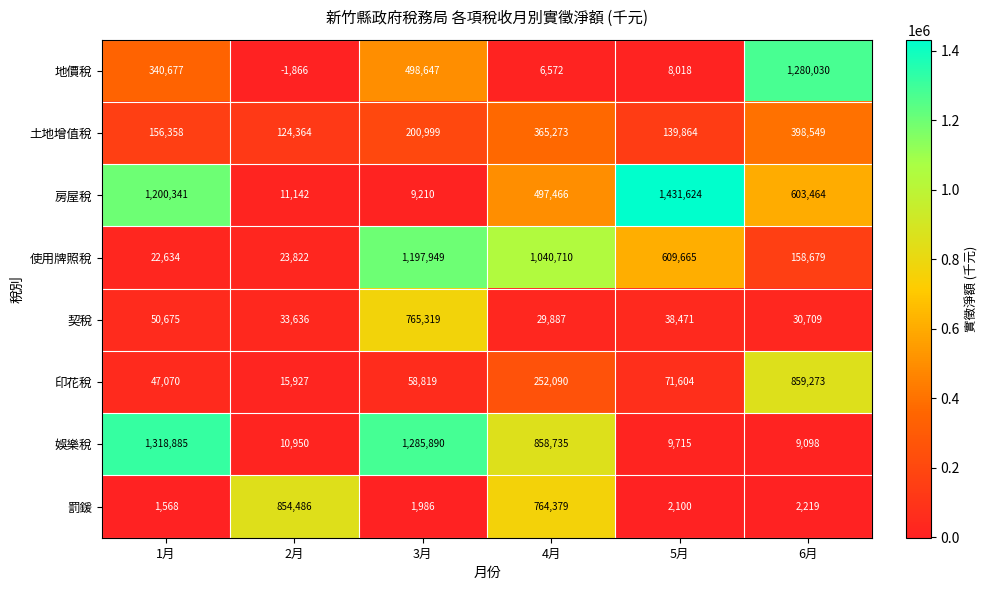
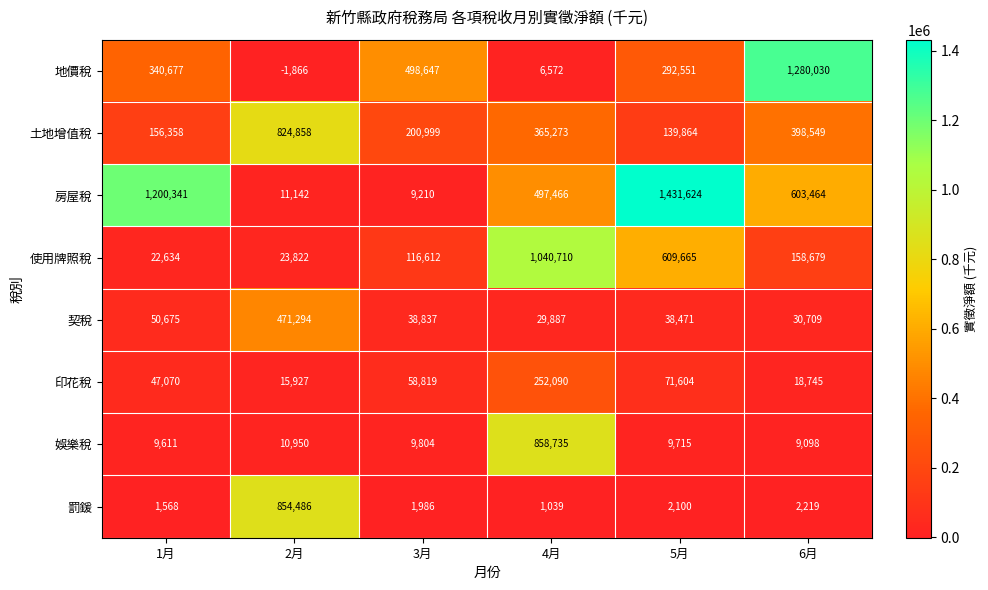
地價稅, 5月: 8,018 -> 292,551
土地增值稅, 2月: 124,364 -> 824,858
使用牌照稅, 3月: 1,197,949 -> 116,612
契稅, 2月: 33,636 -> 471,294
契稅, 3月: 765,319 -> 38,837
印花稅, 6月: 859,273 -> 18,745
娛樂稅, 1月: 1,318,885 -> 9,611
娛樂稅, 3月: 1,285,890 -> 9,804
罰鍰, 4月: 764,379 -> 1,039
